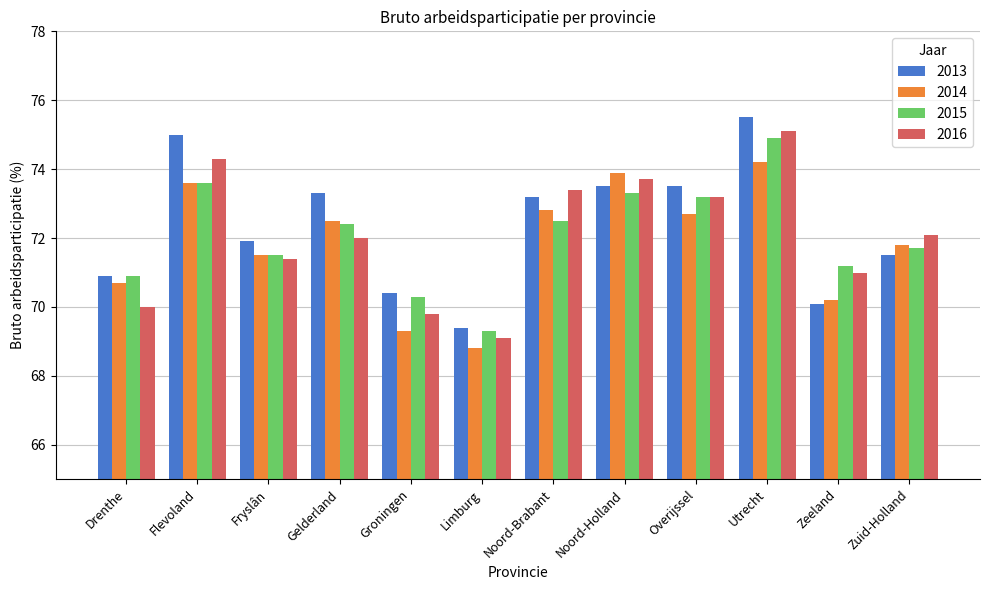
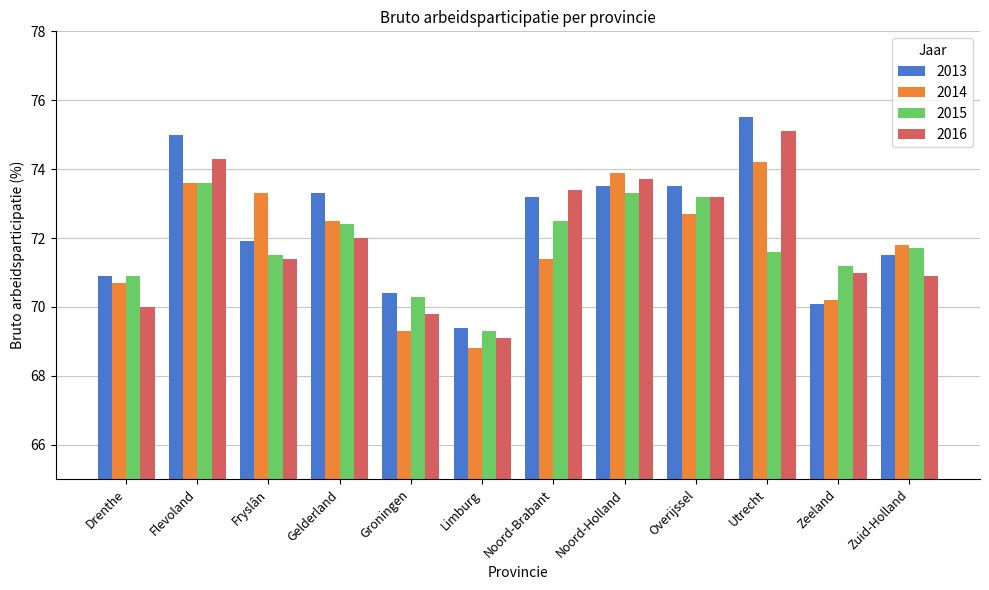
2014, Fryslân: 71.5 -> 73.3
2014, Noord-Brabant: 72.8 -> 71.4
2015, Utrecht: 74.9 -> 71.6
2016, Zuid-Holland: 72.1 -> 70.9
